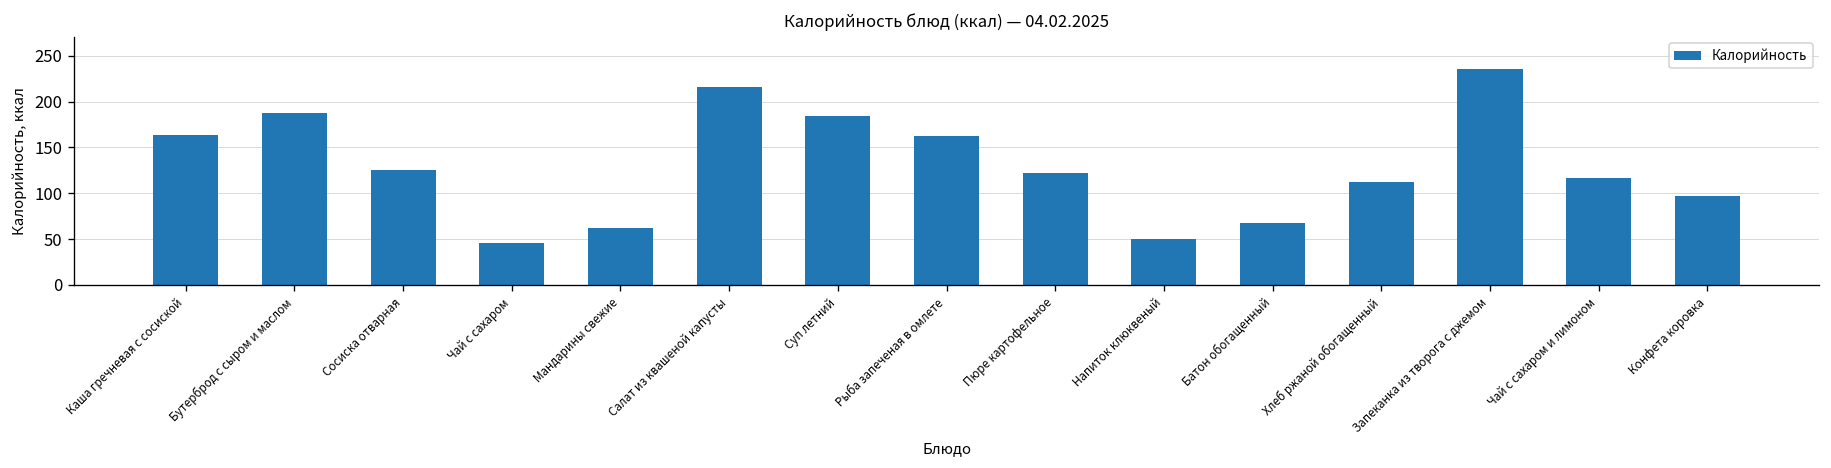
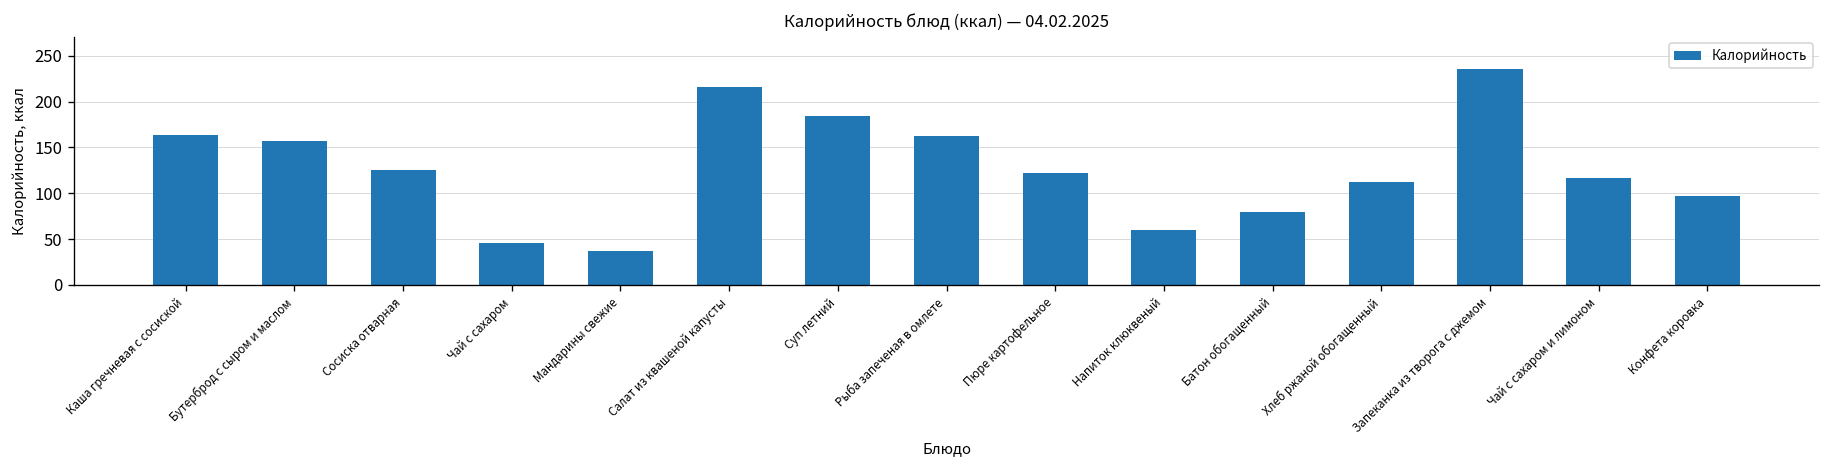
Бутерброд с сыром и маслом: 190 -> 160
Мандарины свежие: 60 -> 40
Напиток клюквеный: 50 -> 60
Батон обогащенный: 70 -> 80
